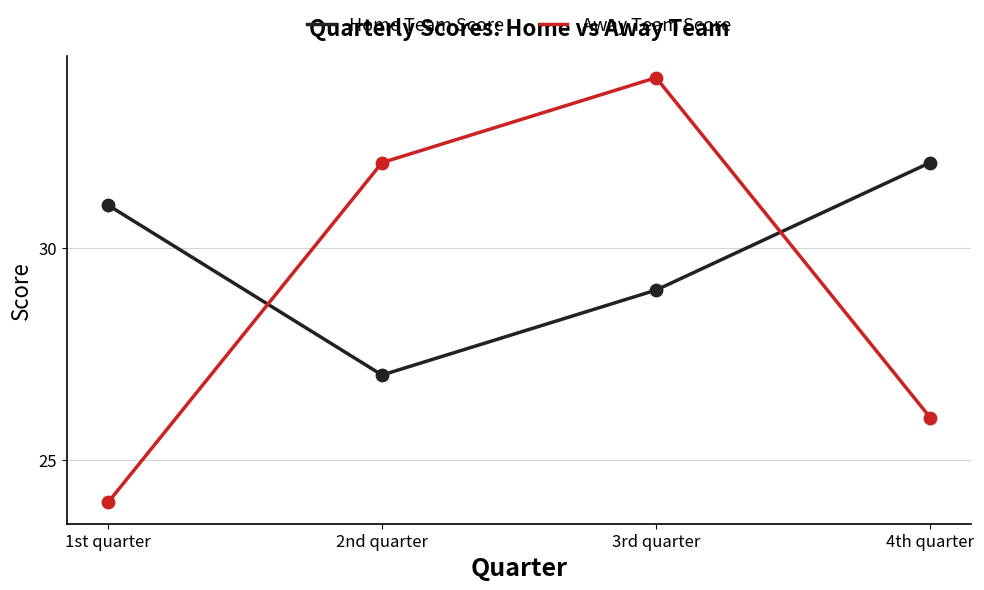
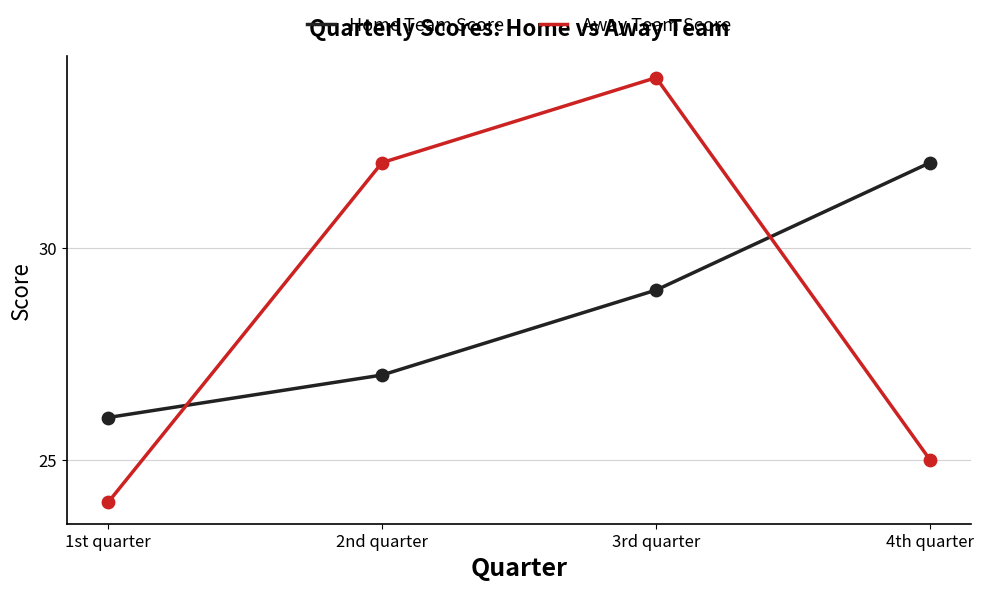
Home Team Score, 1st quarter: 31 -> 26
Away Team Score, 4th quarter: 26 -> 25
